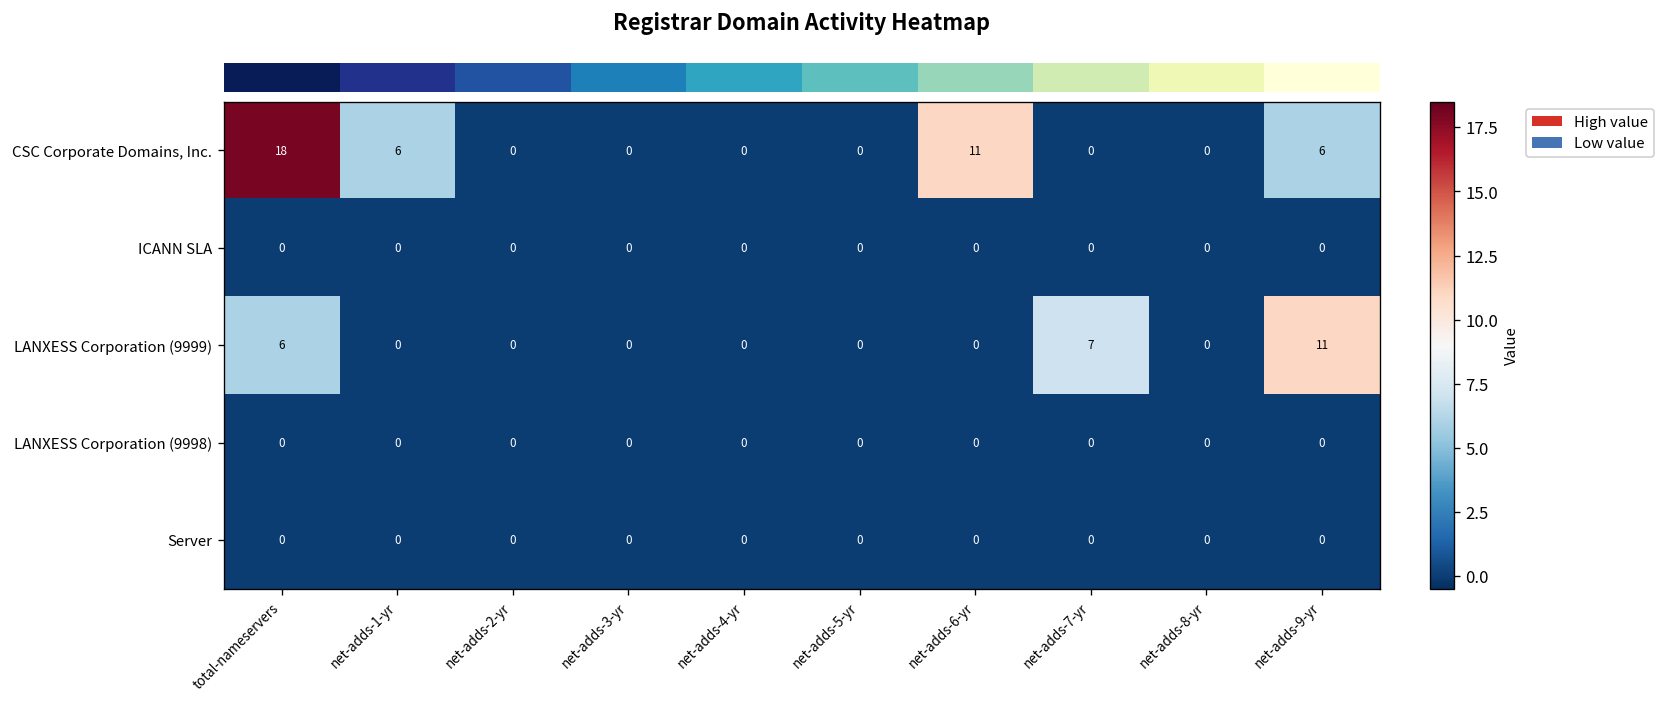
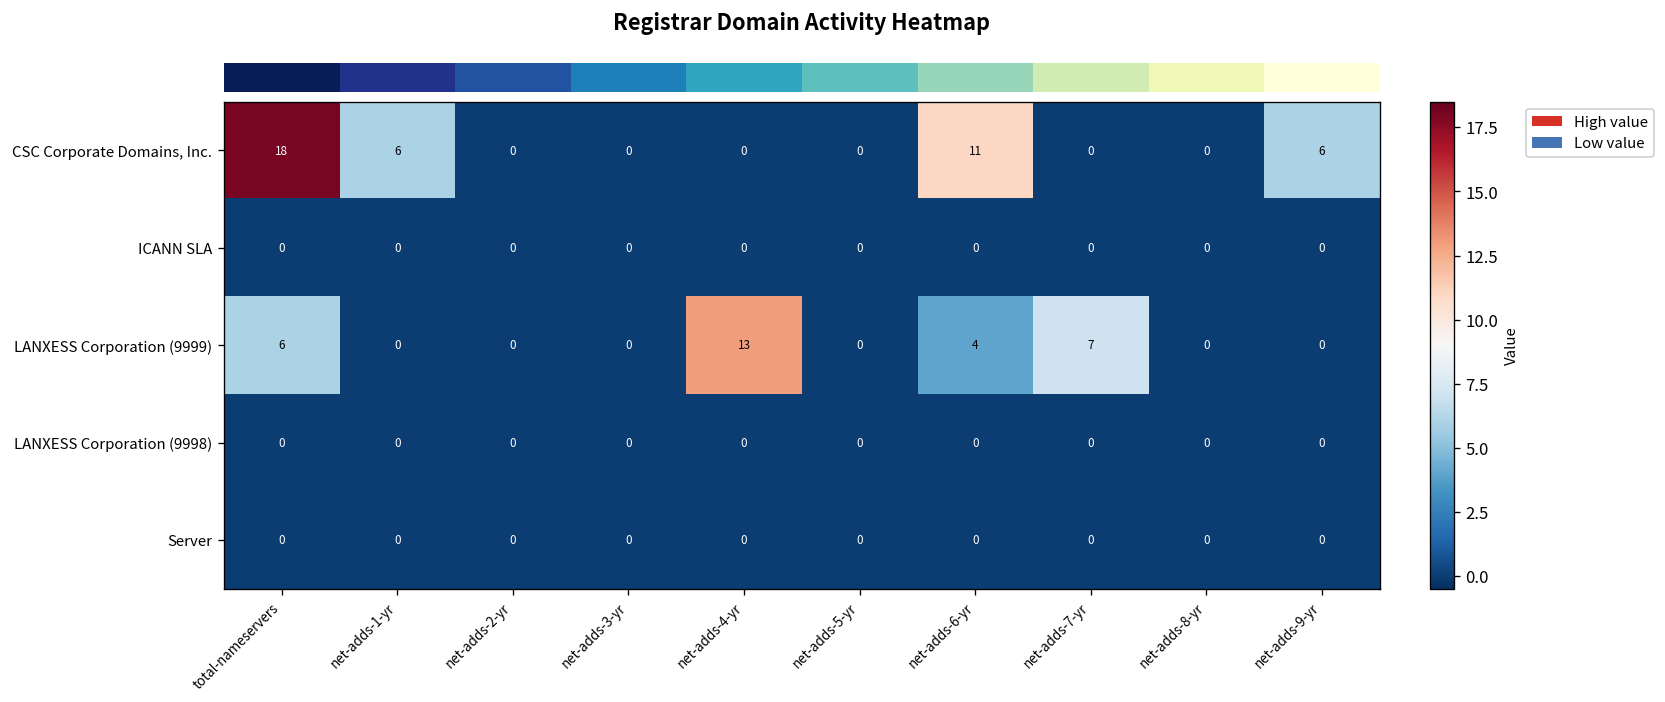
LANXESS Corporation (9999), net-adds-4-yr: 0 -> 13
LANXESS Corporation (9999), net-adds-6-yr: 0 -> 4
LANXESS Corporation (9999), net-adds-9-yr: 11 -> 0
